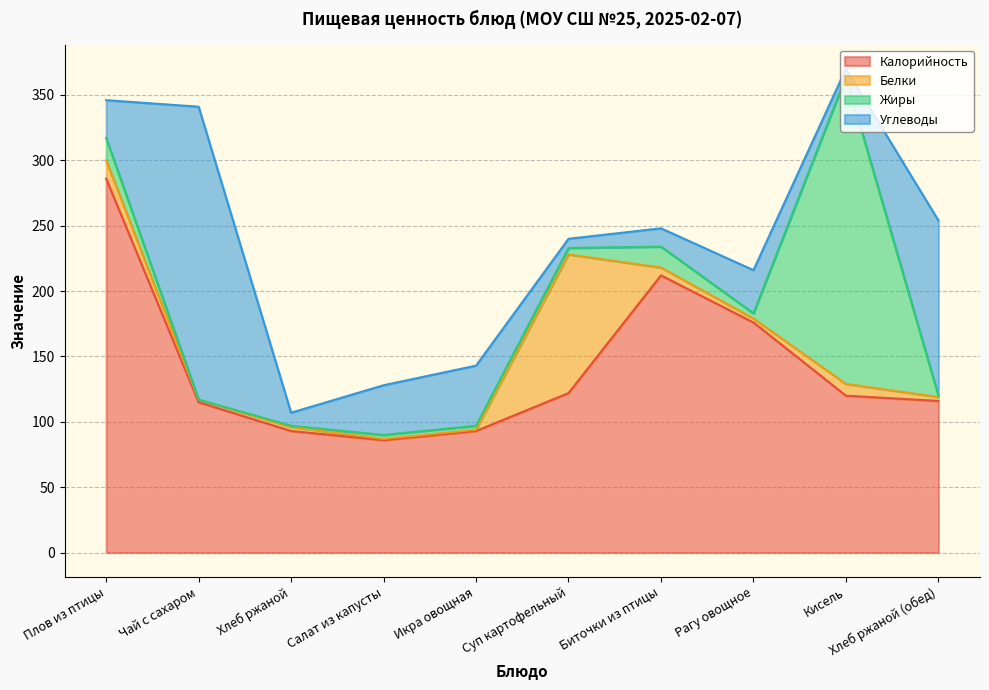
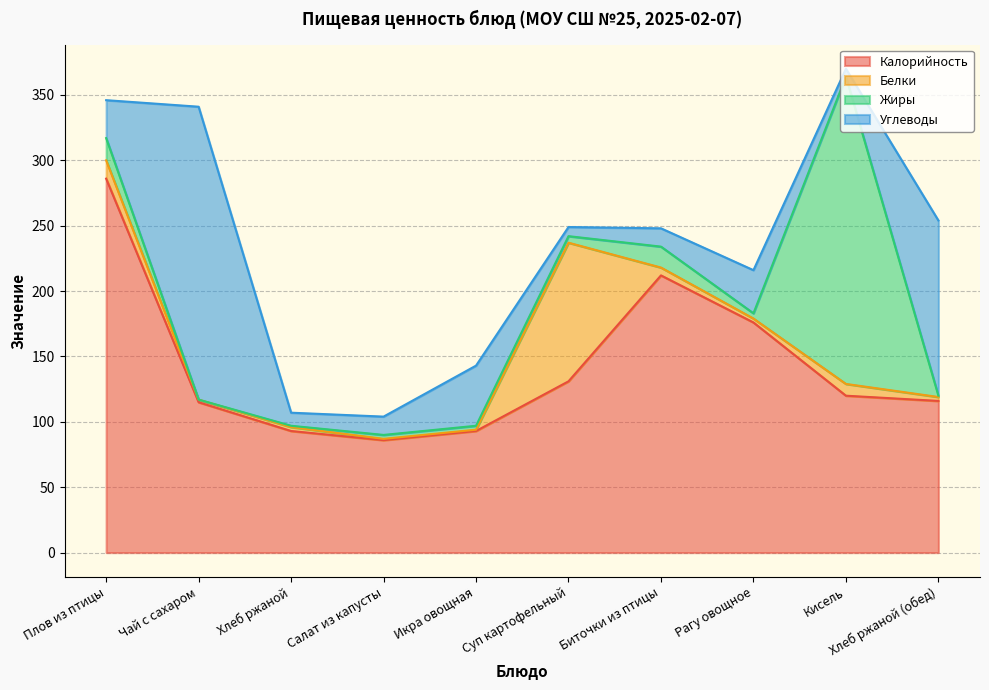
Углеводы, Салат из капусты: 38 -> 14
Калорийность, Суп картофельный: 122 -> 131
